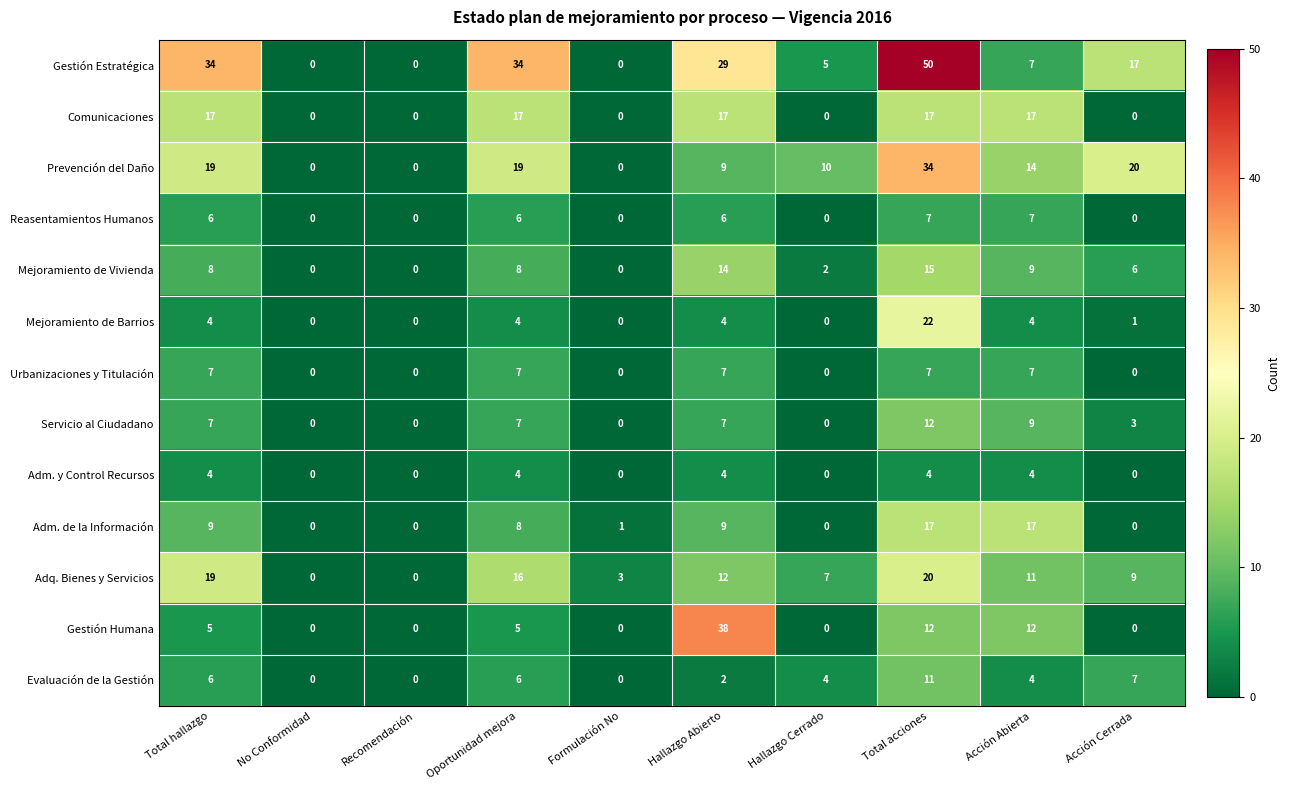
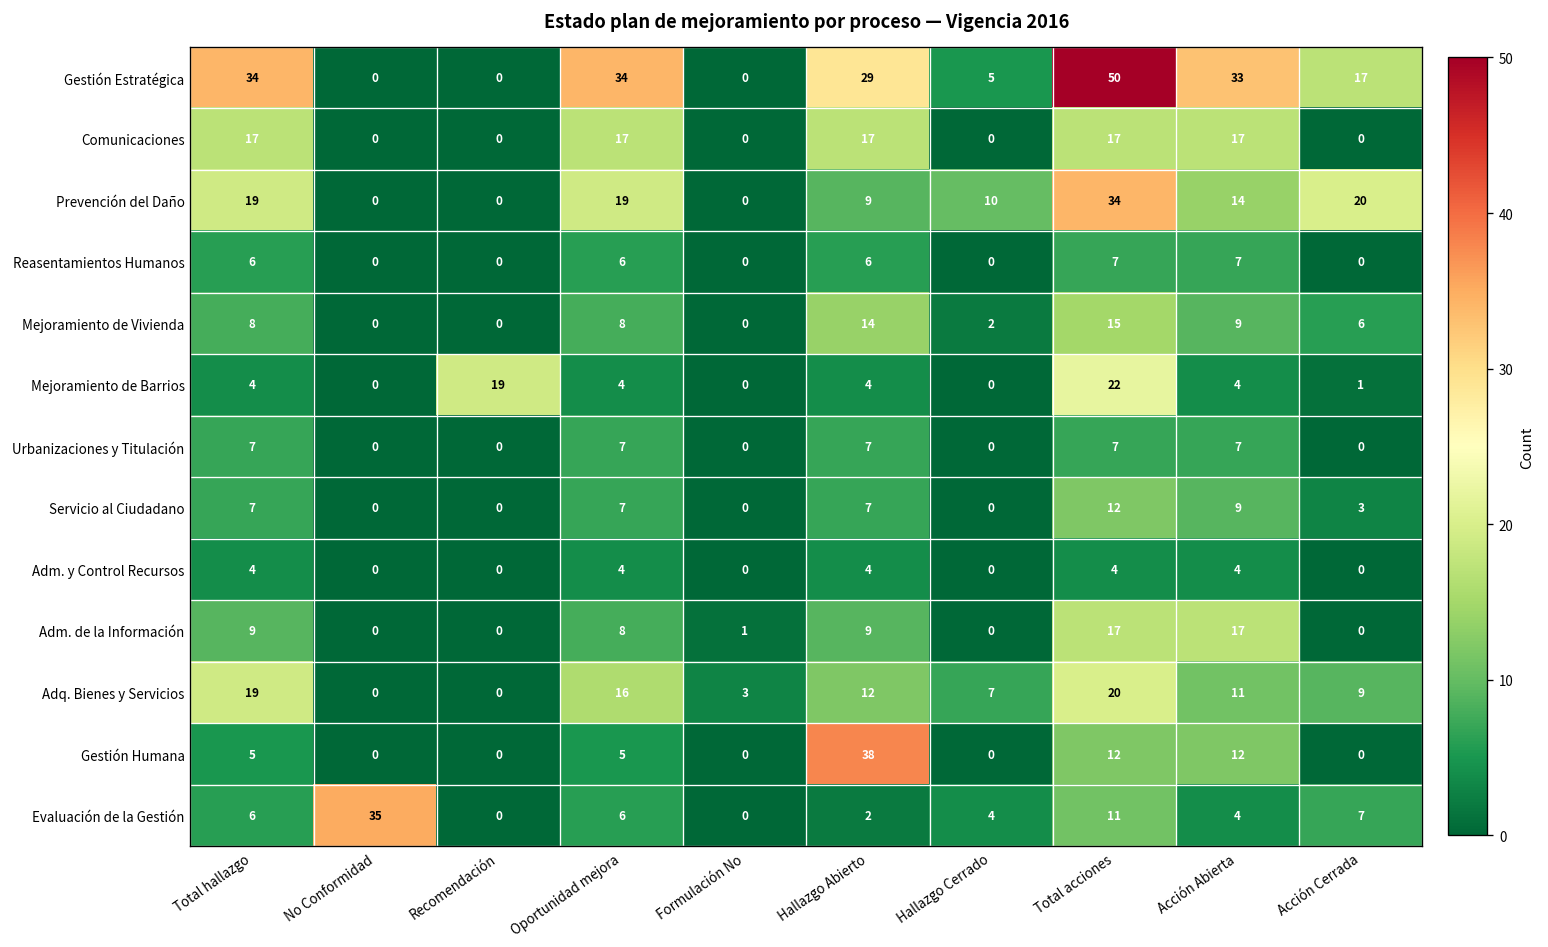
Gestión Estratégica, Acción Abierta: 7 -> 33
Mejoramiento de Barrios, Recomendación: 0 -> 19
Evaluación de la Gestión, No Conformidad: 0 -> 35
